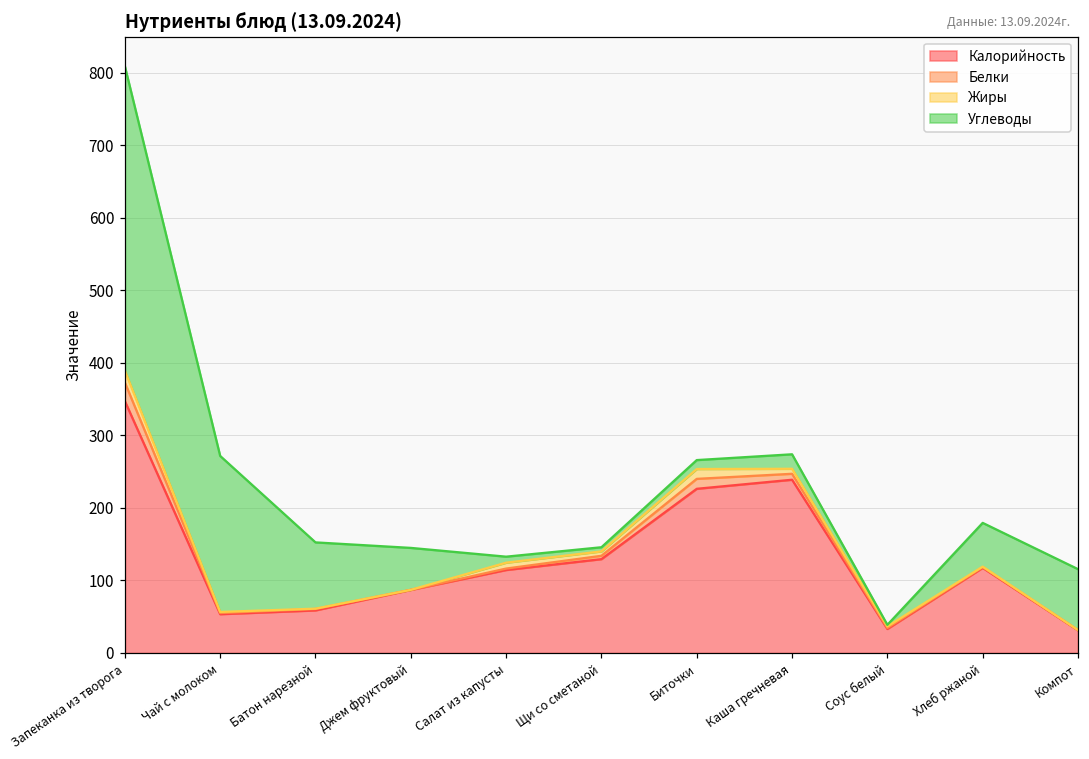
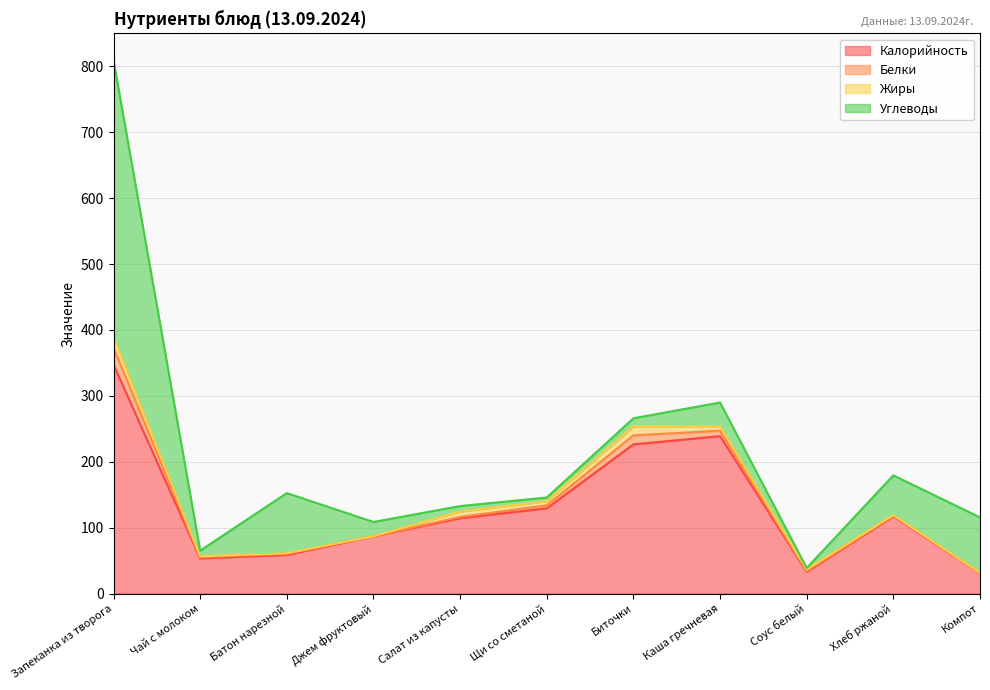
Углеводы, Чай с молоком: 220 -> 10
Углеводы, Джем фруктовый: 60 -> 20
Углеводы, Каша гречневая: 20 -> 40
